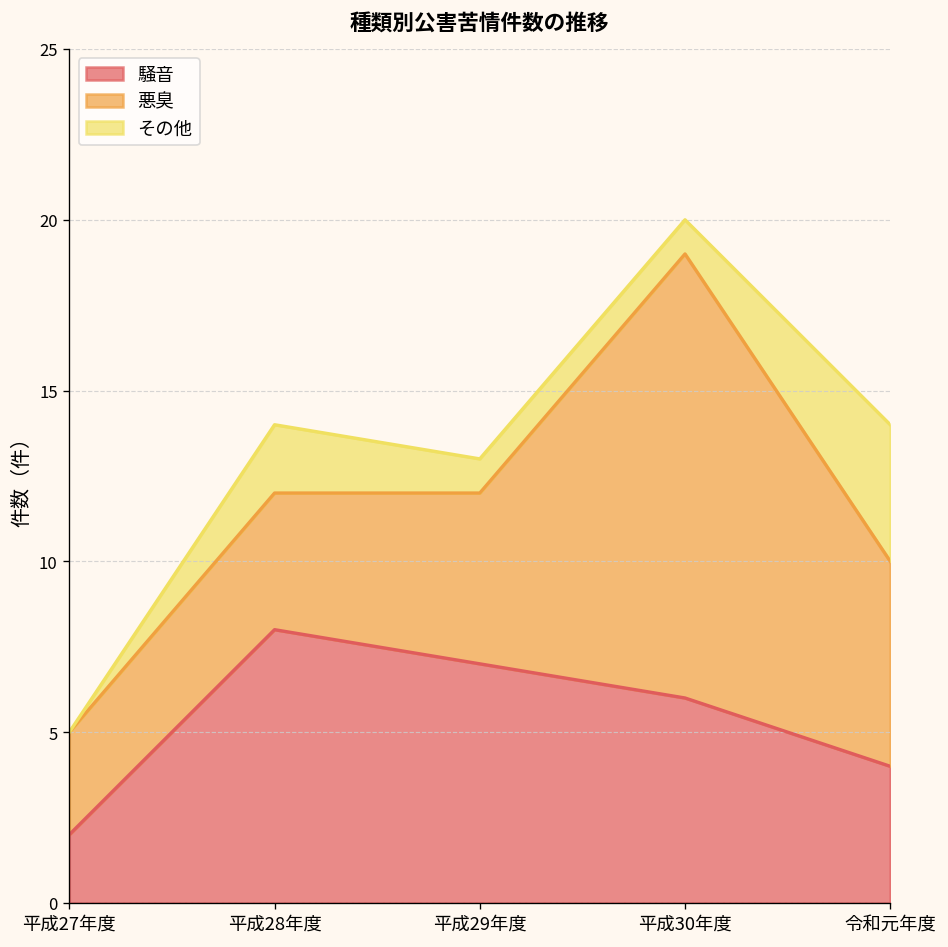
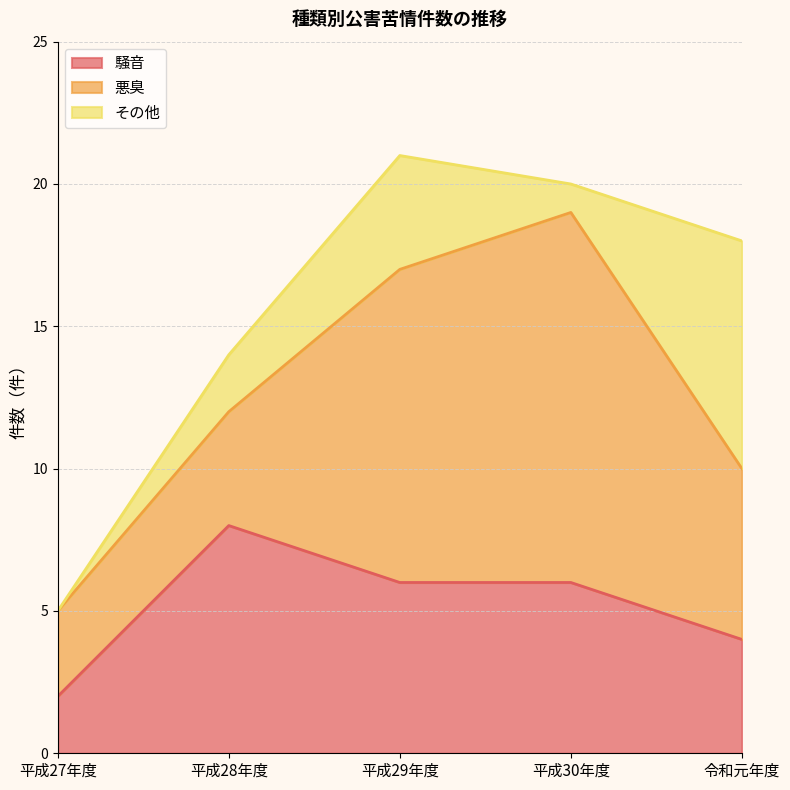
騒音, 平成29年度: 7 -> 6
悪臭, 平成29年度: 5 -> 11
その他, 平成29年度: 1 -> 4
その他, 令和元年度: 4 -> 8
